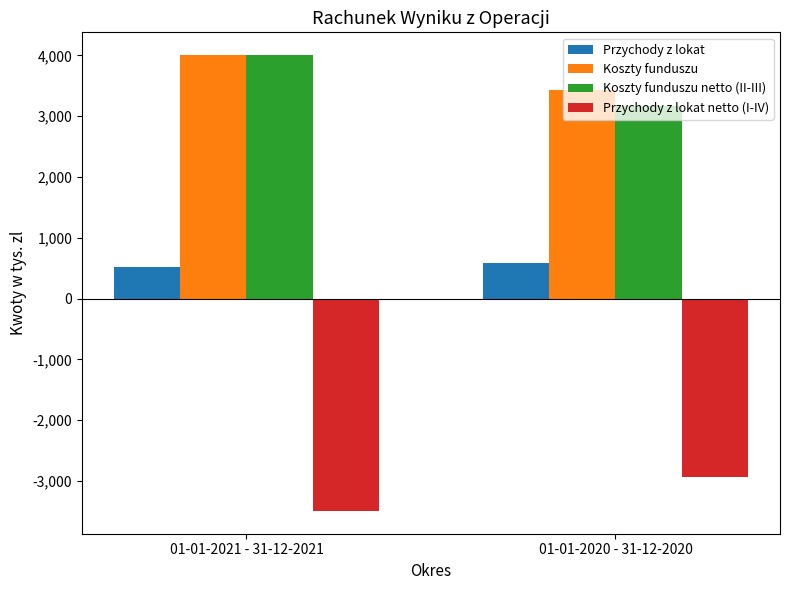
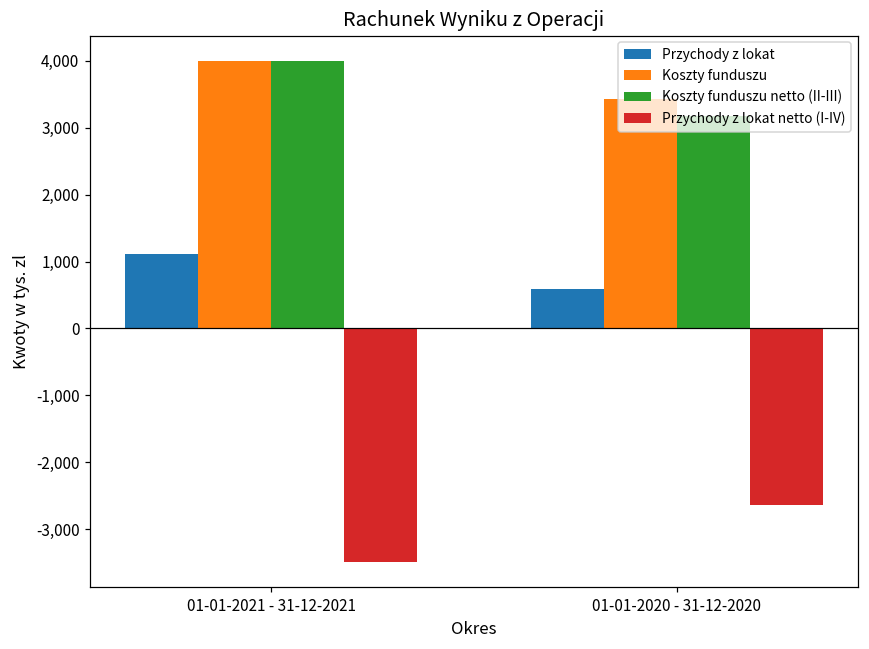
Przychody z lokat, 01-01-2021 - 31-12-2021: 500 -> 1,100
Przychody z lokat netto (I-IV), 01-01-2020 - 31-12-2020: -2,900 -> -2,600
